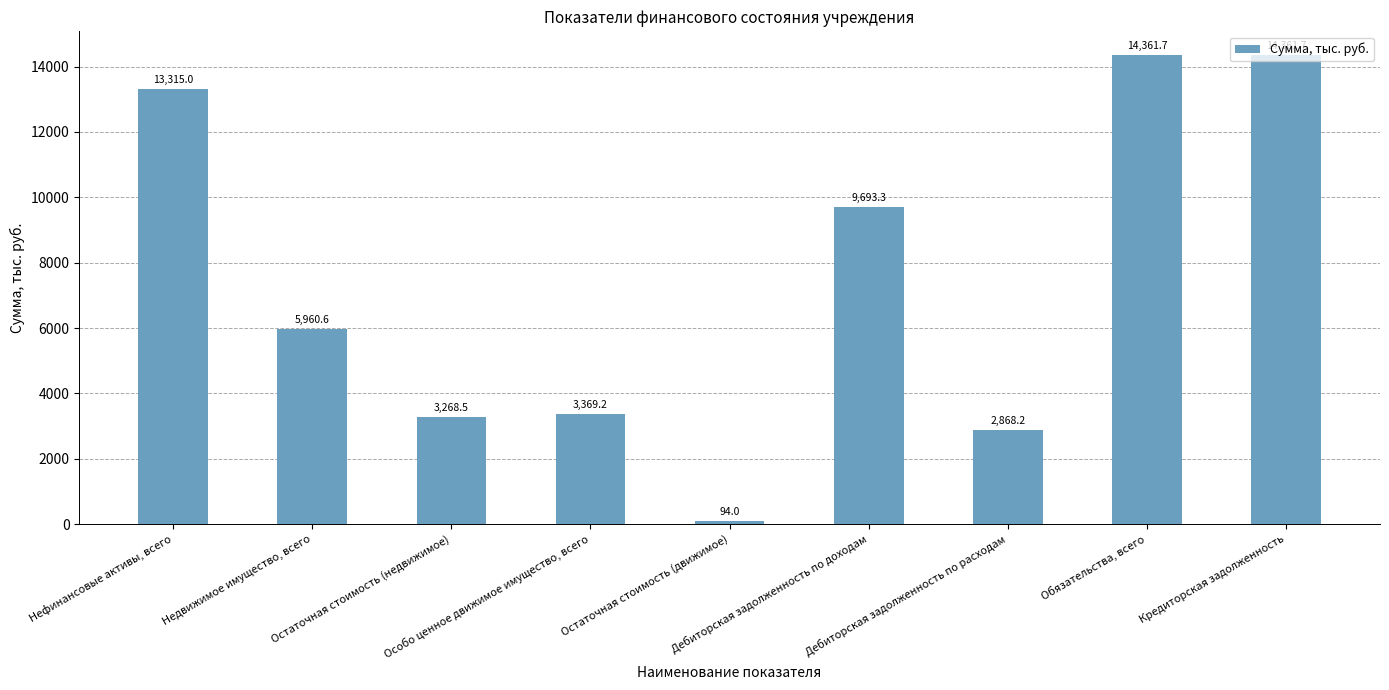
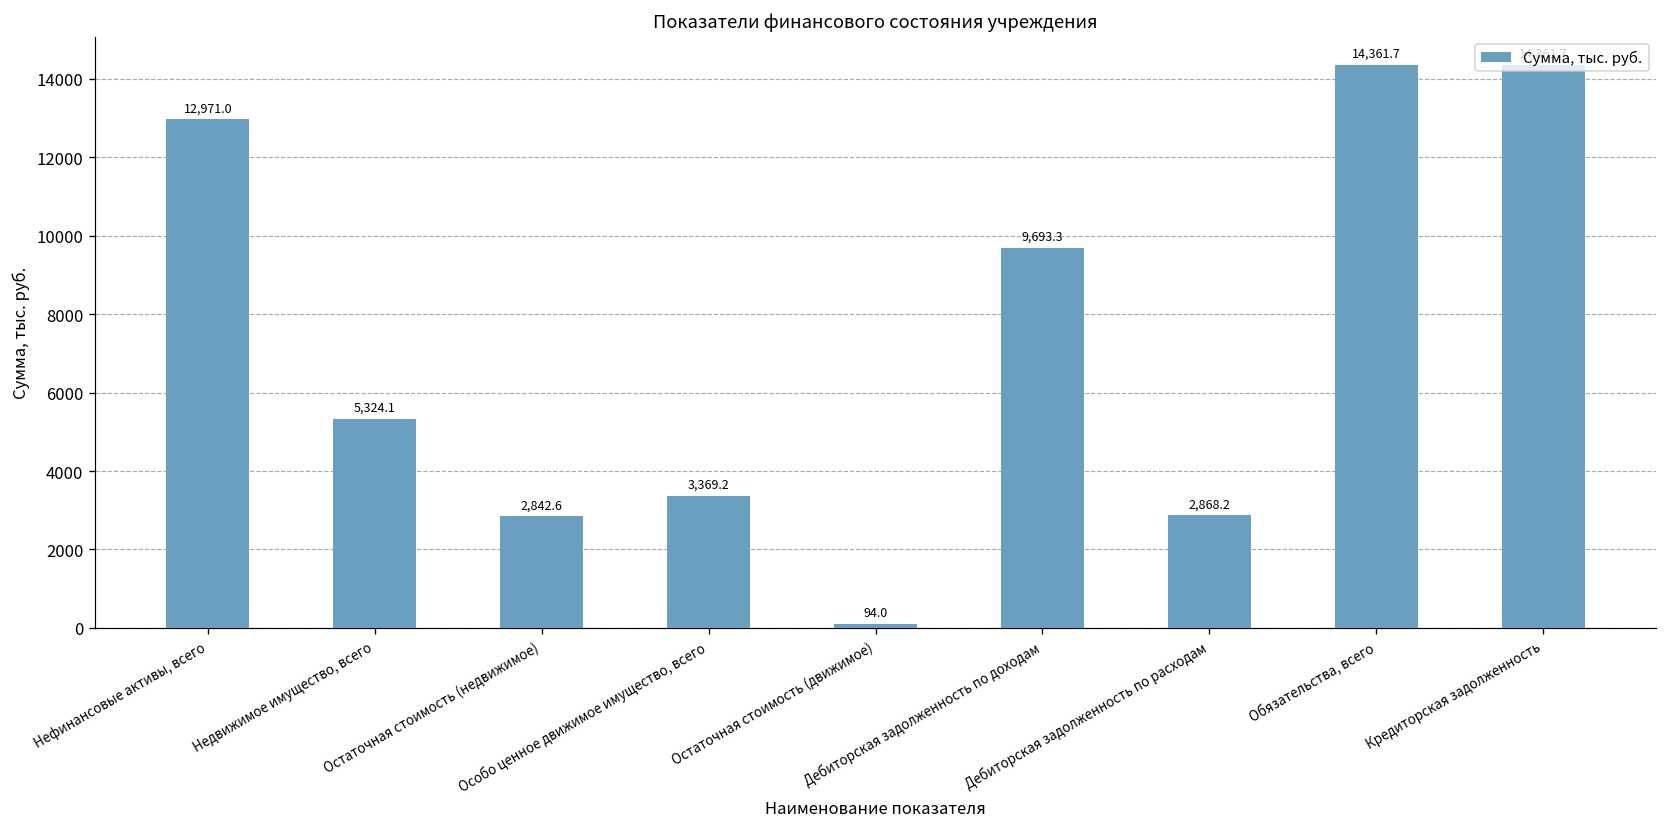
Нефинансовые активы, всего: 13,315.0 -> 12,971.0
Недвижимое имущество, всего: 5,960.6 -> 5,324.1
Остаточная стоимость (недвижимое): 3,268.5 -> 2,842.6
